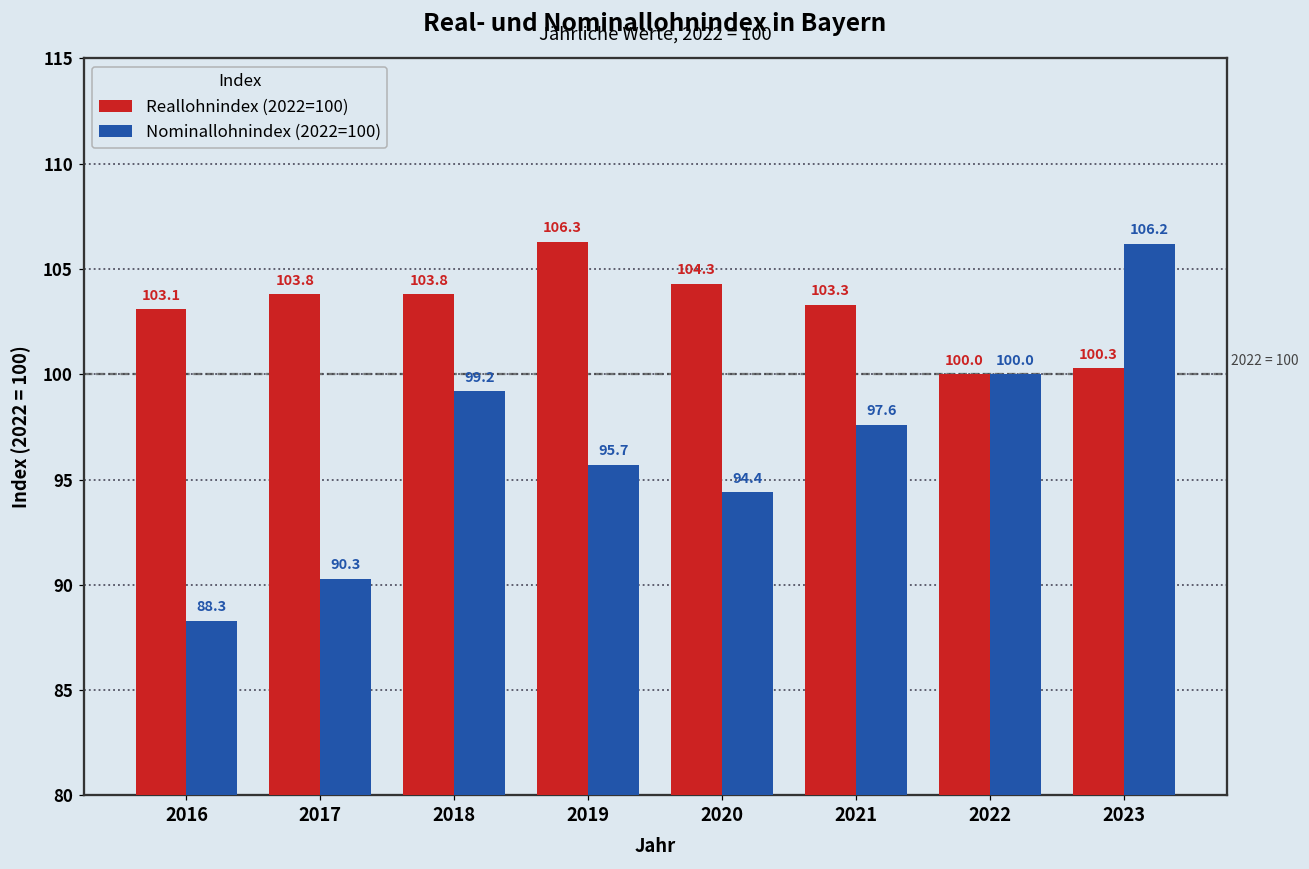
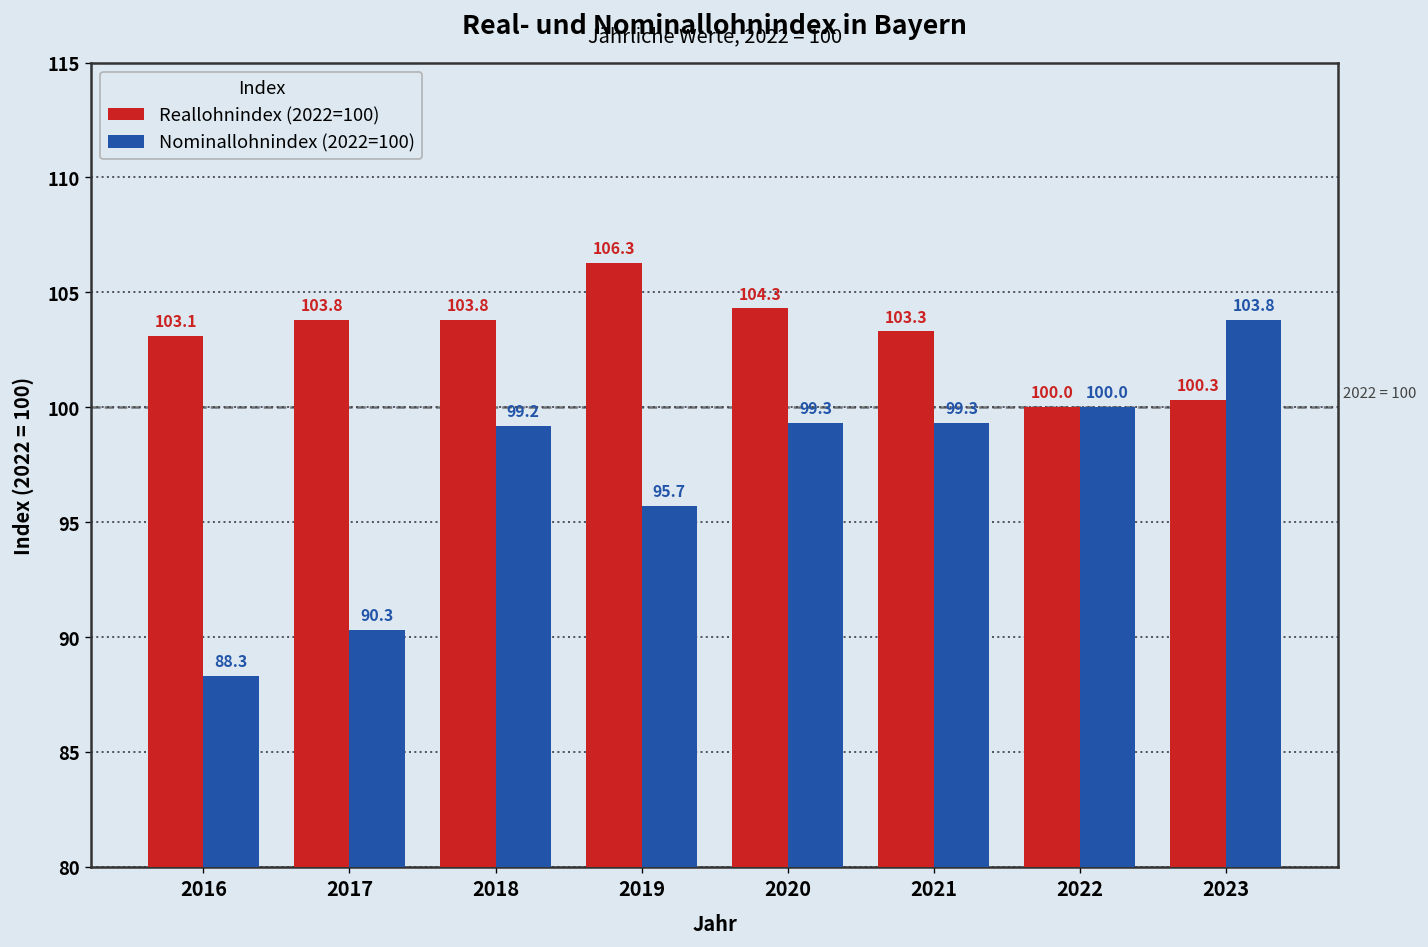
Nominallohnindex (2022=100), 2020: 94.4 -> 99.3
Nominallohnindex (2022=100), 2021: 97.6 -> 99.3
Nominallohnindex (2022=100), 2023: 106.2 -> 103.8
